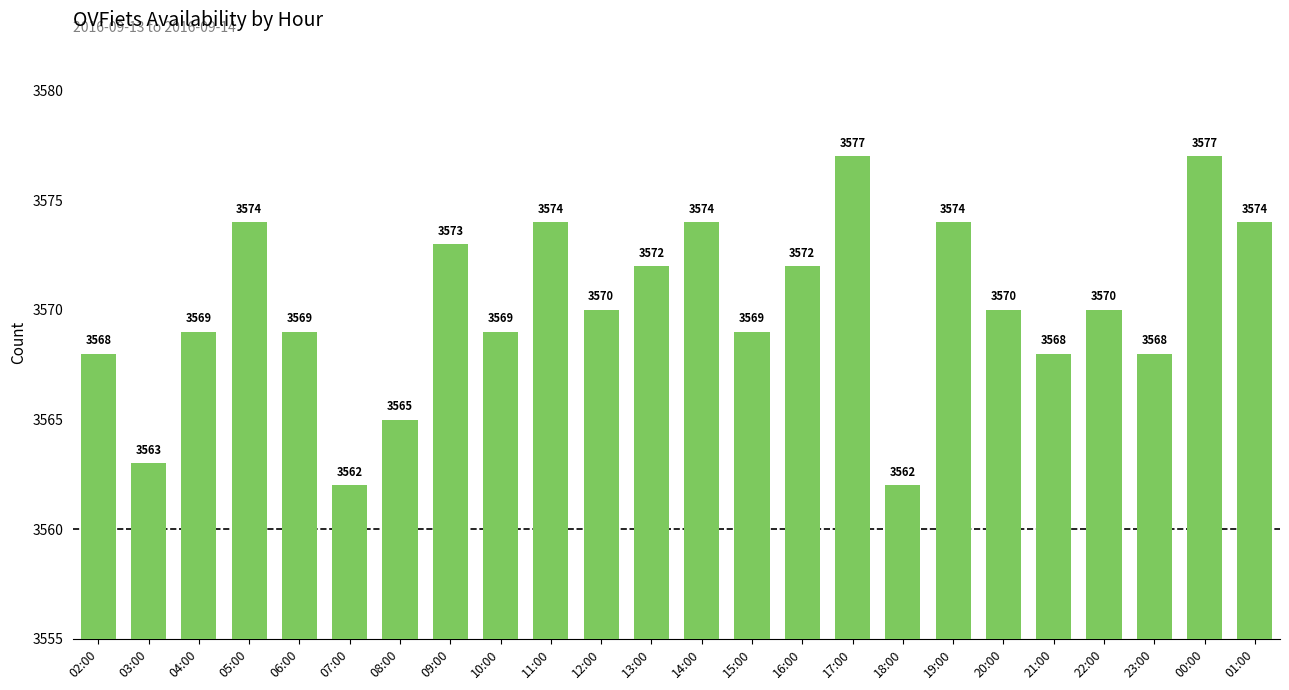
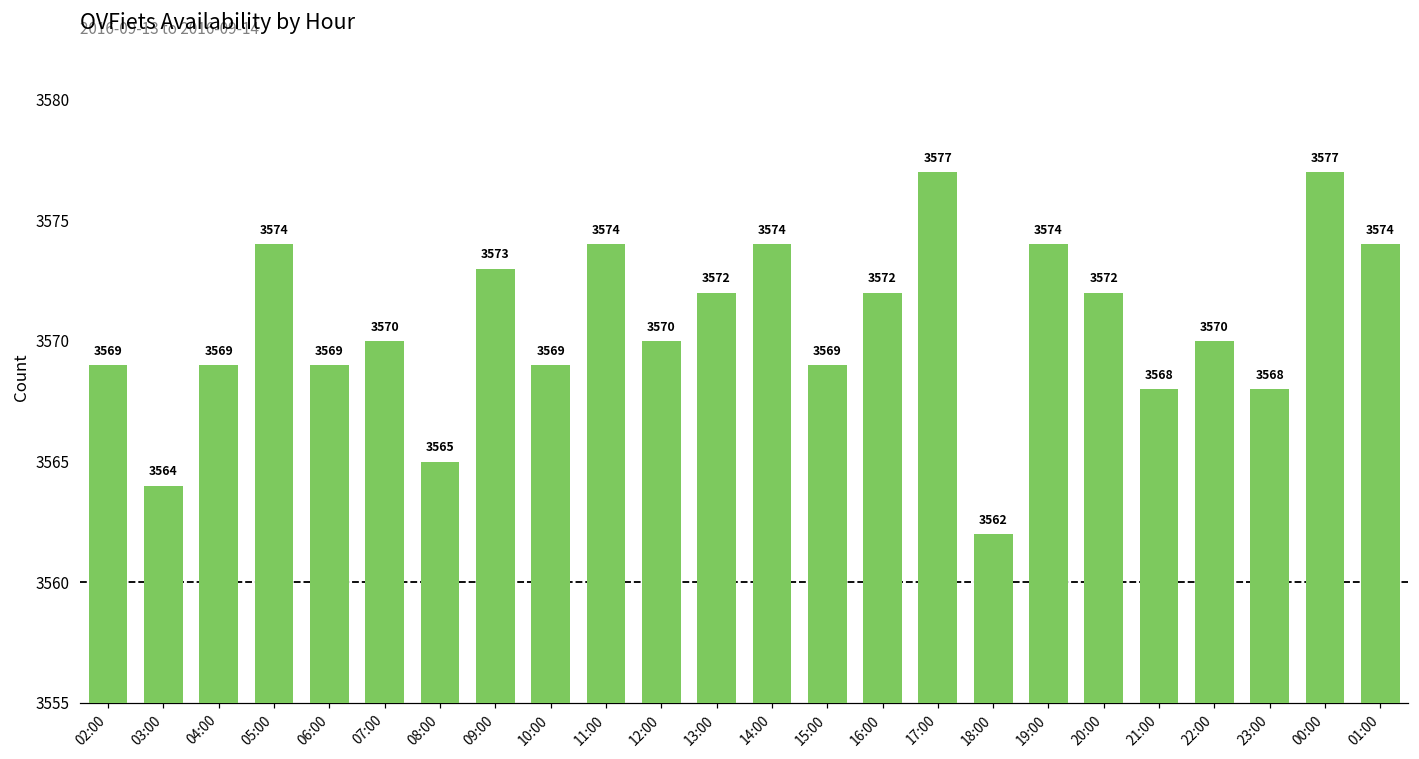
02:00: 3568 -> 3569
03:00: 3563 -> 3564
07:00: 3562 -> 3570
20:00: 3570 -> 3572
